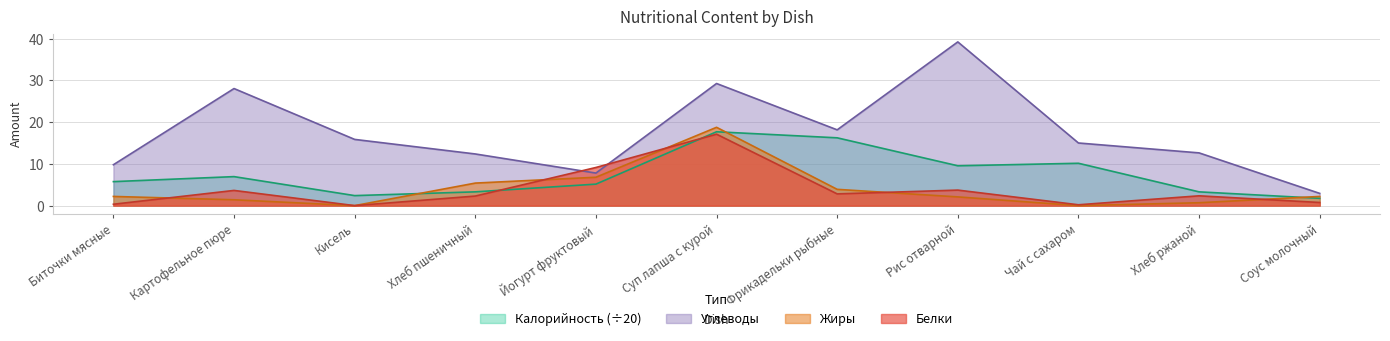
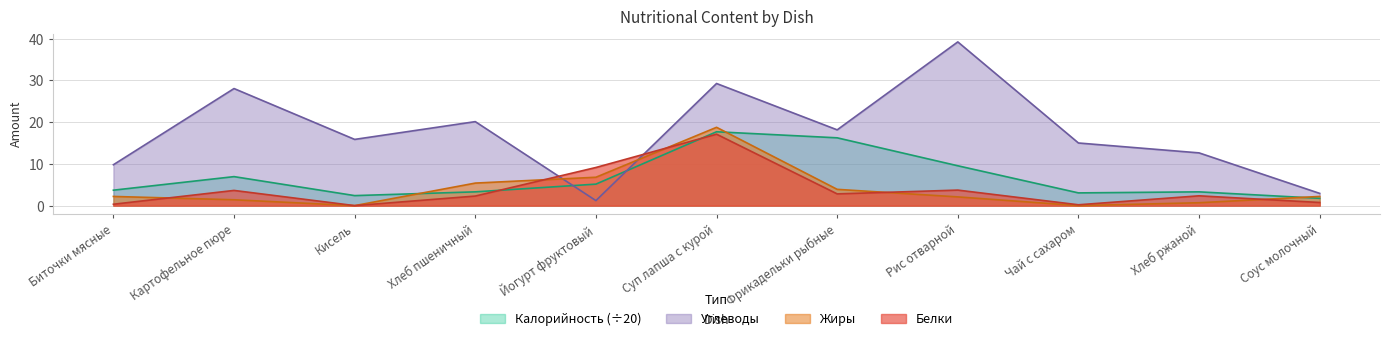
Калорийность (÷20), Биточки мясные: 6 -> 4
Углеводы, Хлеб пшеничный: 12 -> 20
Углеводы, Йогурт фруктовый: 8 -> 1
Калорийность (÷20), Чай с сахаром: 10 -> 3
